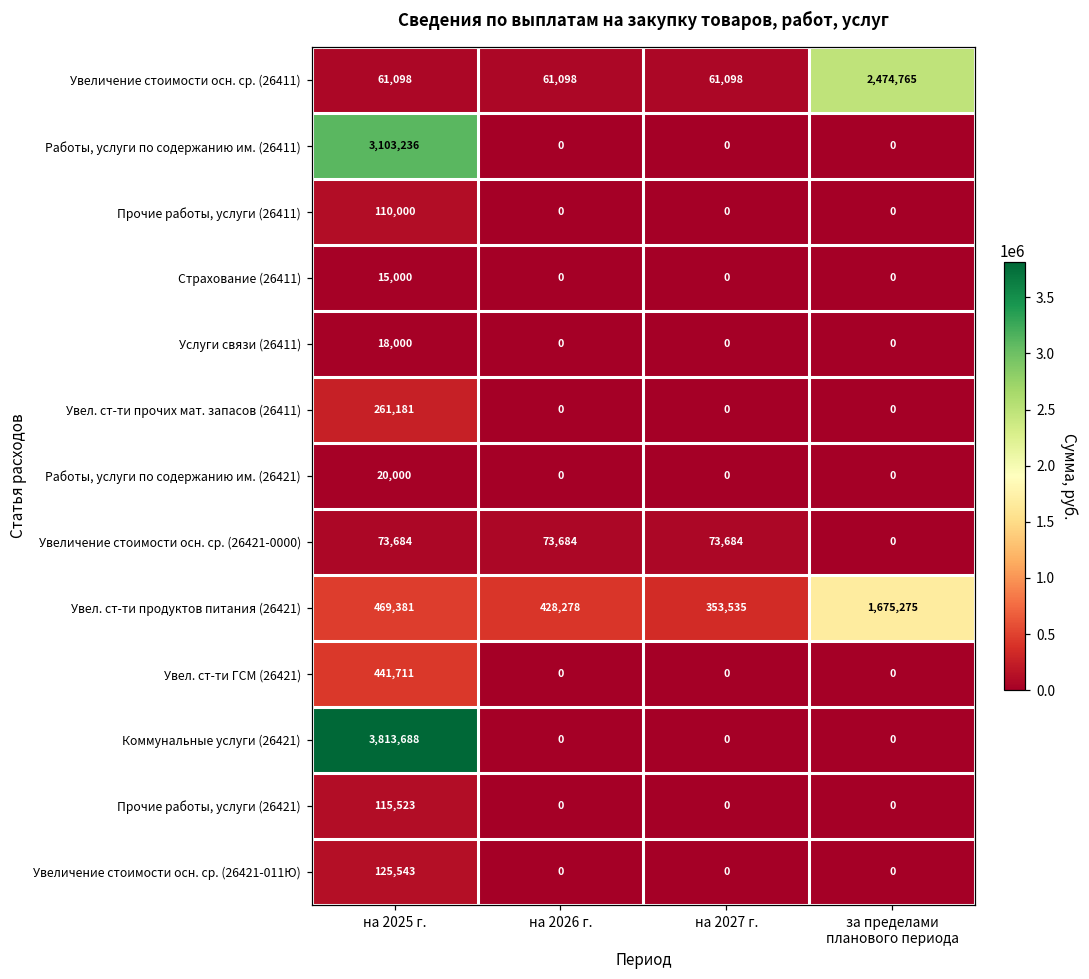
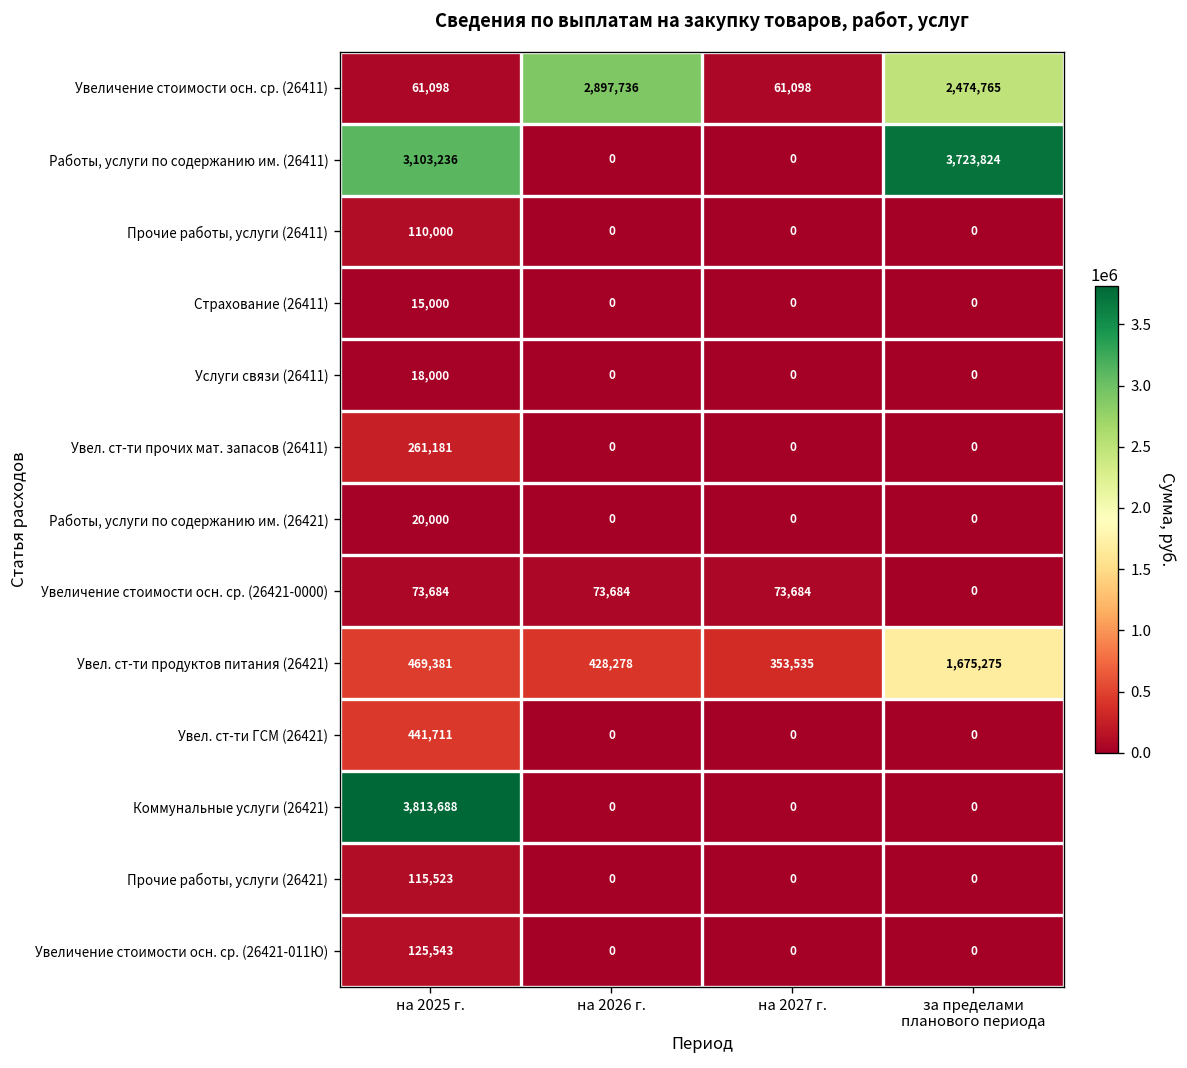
Увеличение стоимости осн. ср. (26411), на 2026 г.: 61,098 -> 2,897,736
Работы, услуги по содержанию им. (26411), за пределами планового периода: 0 -> 3,723,824
